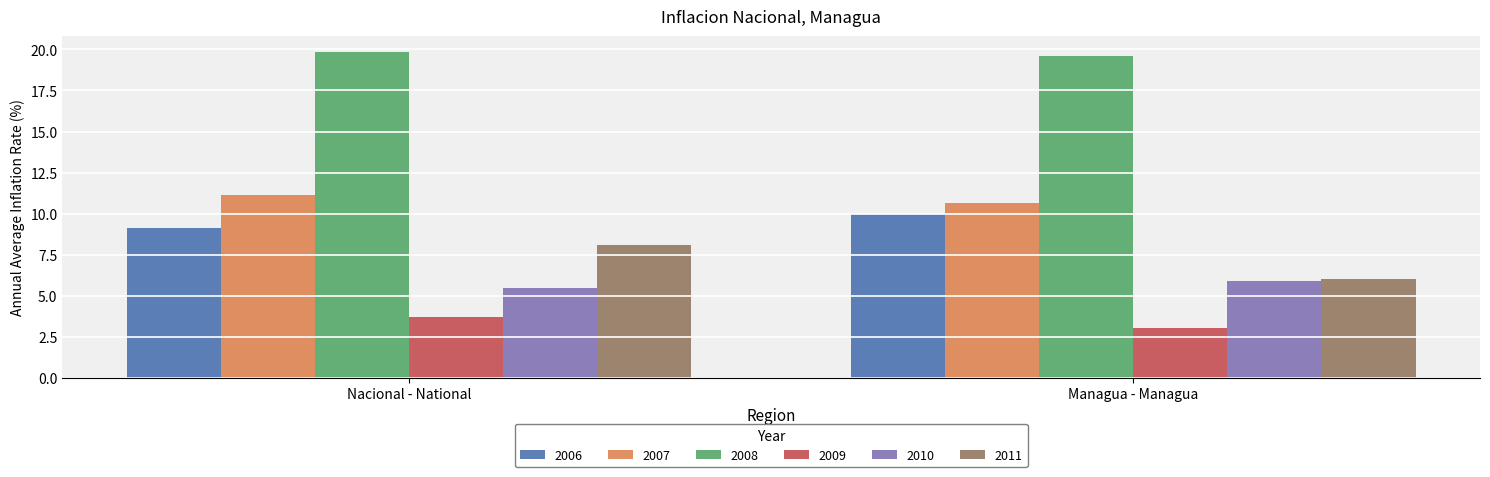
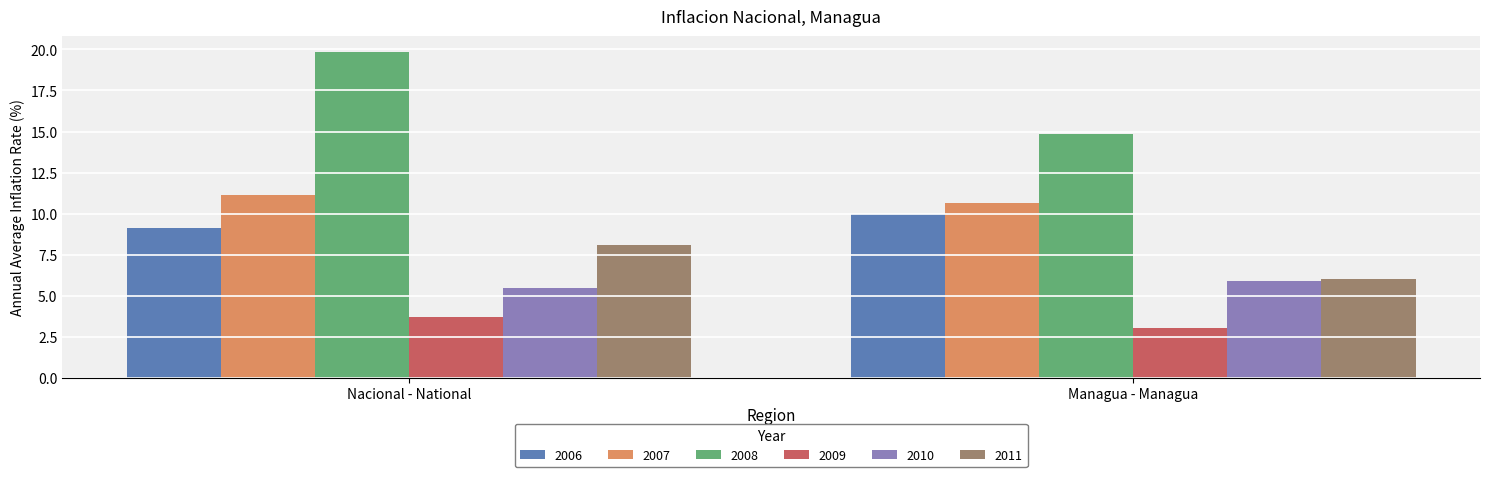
2008, Managua - Managua: 19.6 -> 14.8
